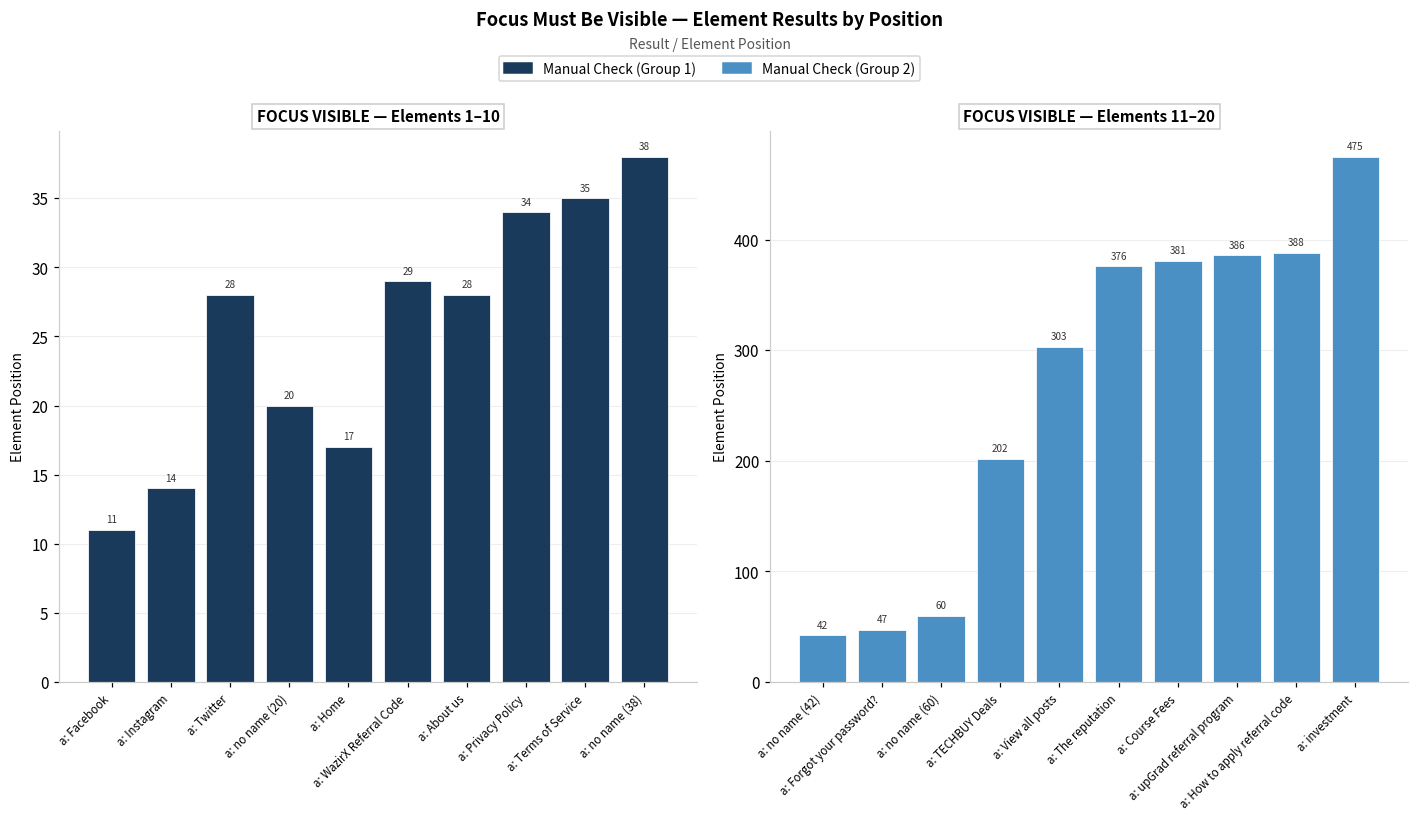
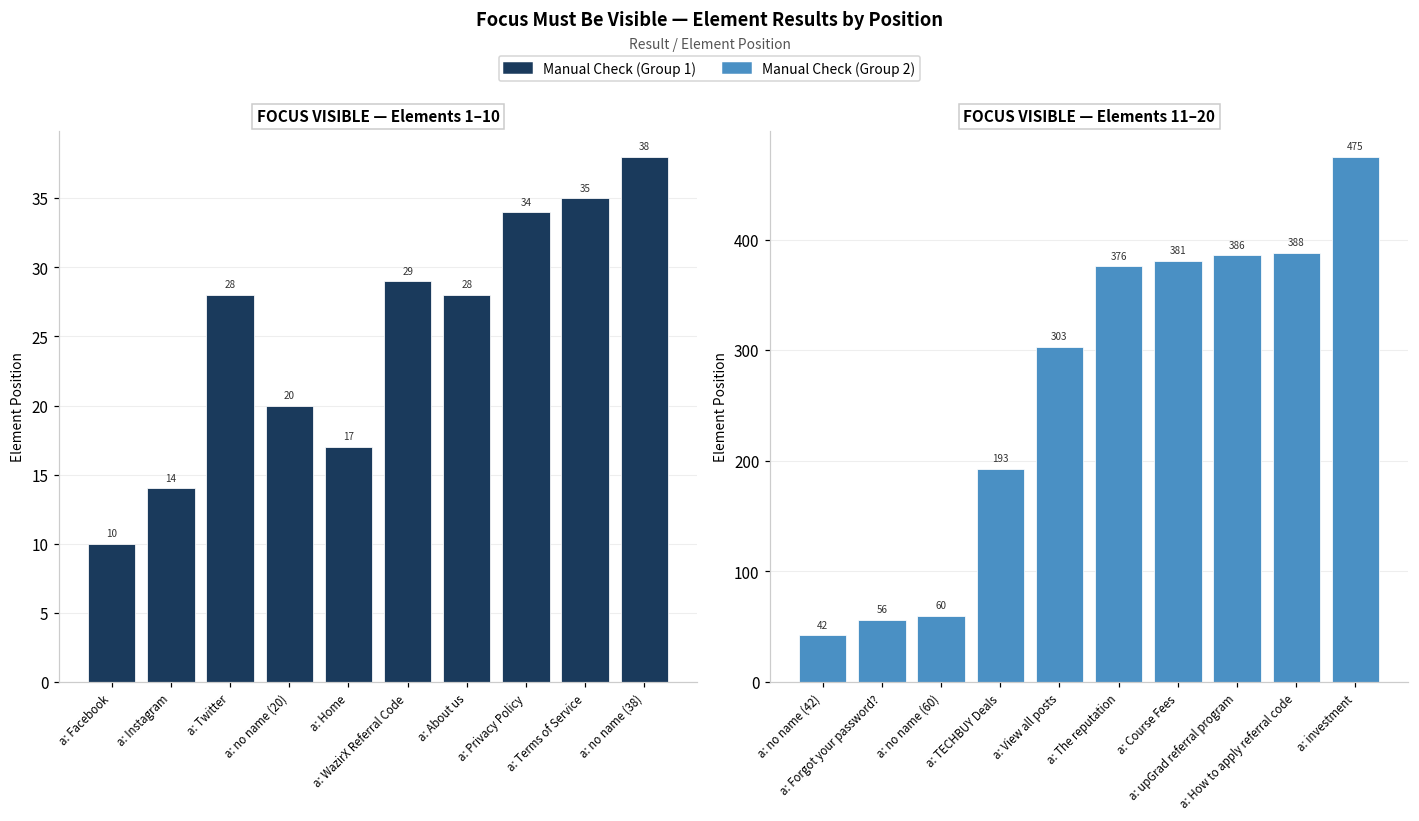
FOCUS VISIBLE — Elements 1–10, a: Facebook: 11 -> 10
FOCUS VISIBLE — Elements 11–20, a: Forgot your password?: 47 -> 56
FOCUS VISIBLE — Elements 11–20, a: TECHBUY Deals: 202 -> 193
